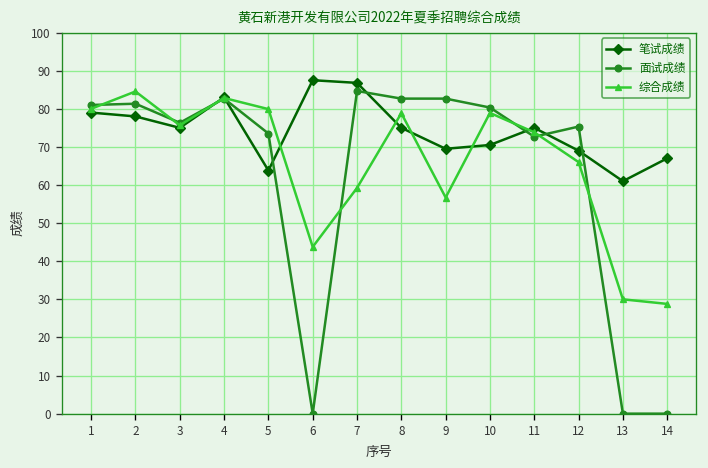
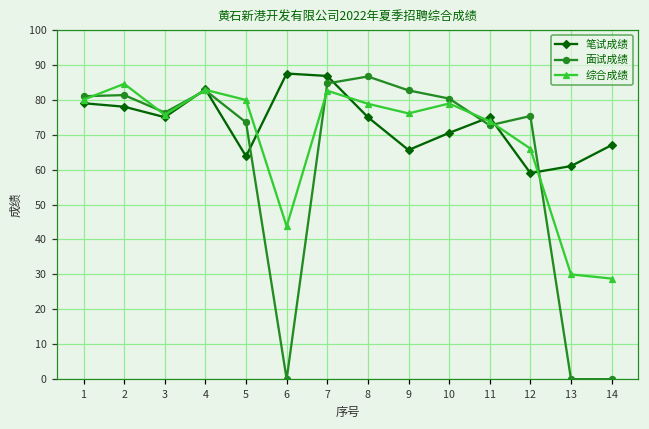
综合成绩, 7: 59 -> 83
面试成绩, 8: 83 -> 87
笔试成绩, 9: 70 -> 66
综合成绩, 9: 57 -> 76
笔试成绩, 12: 69 -> 59
